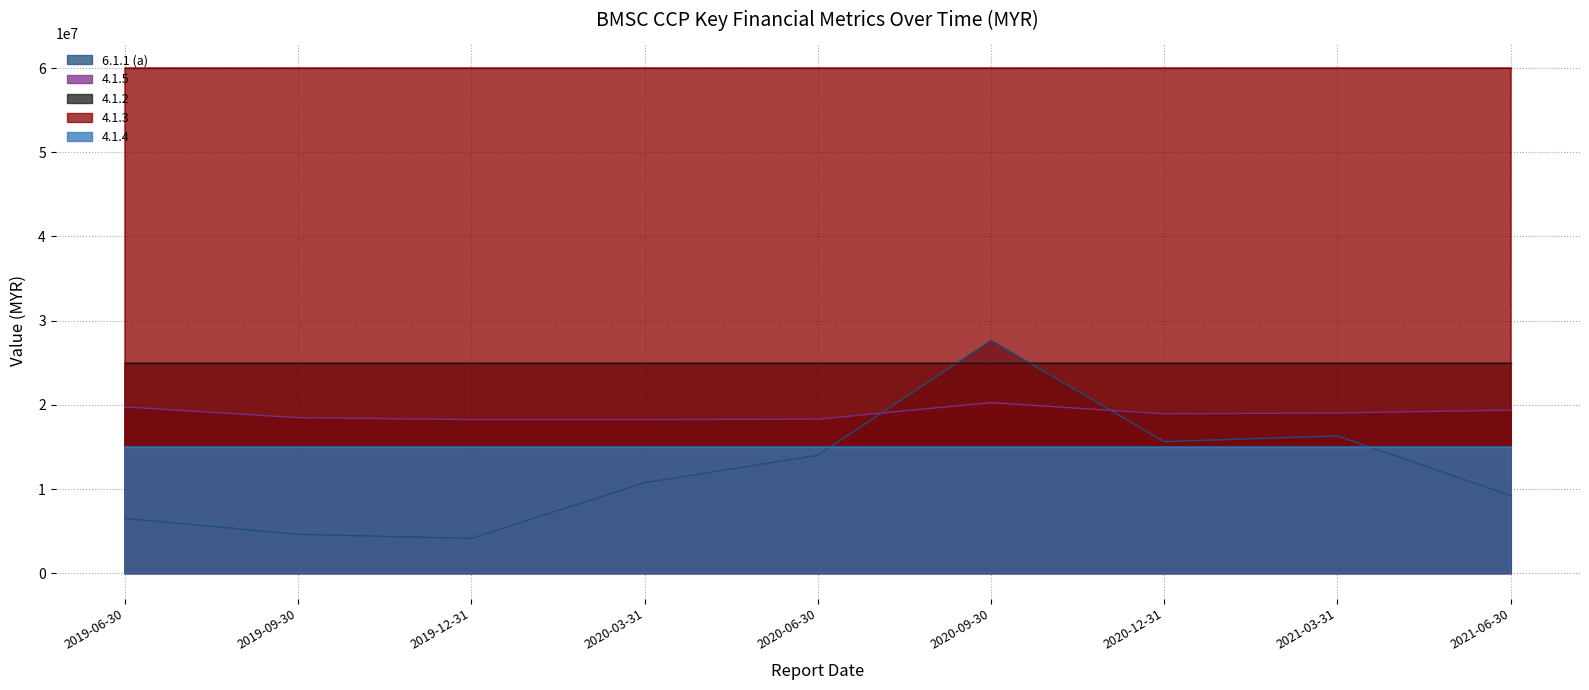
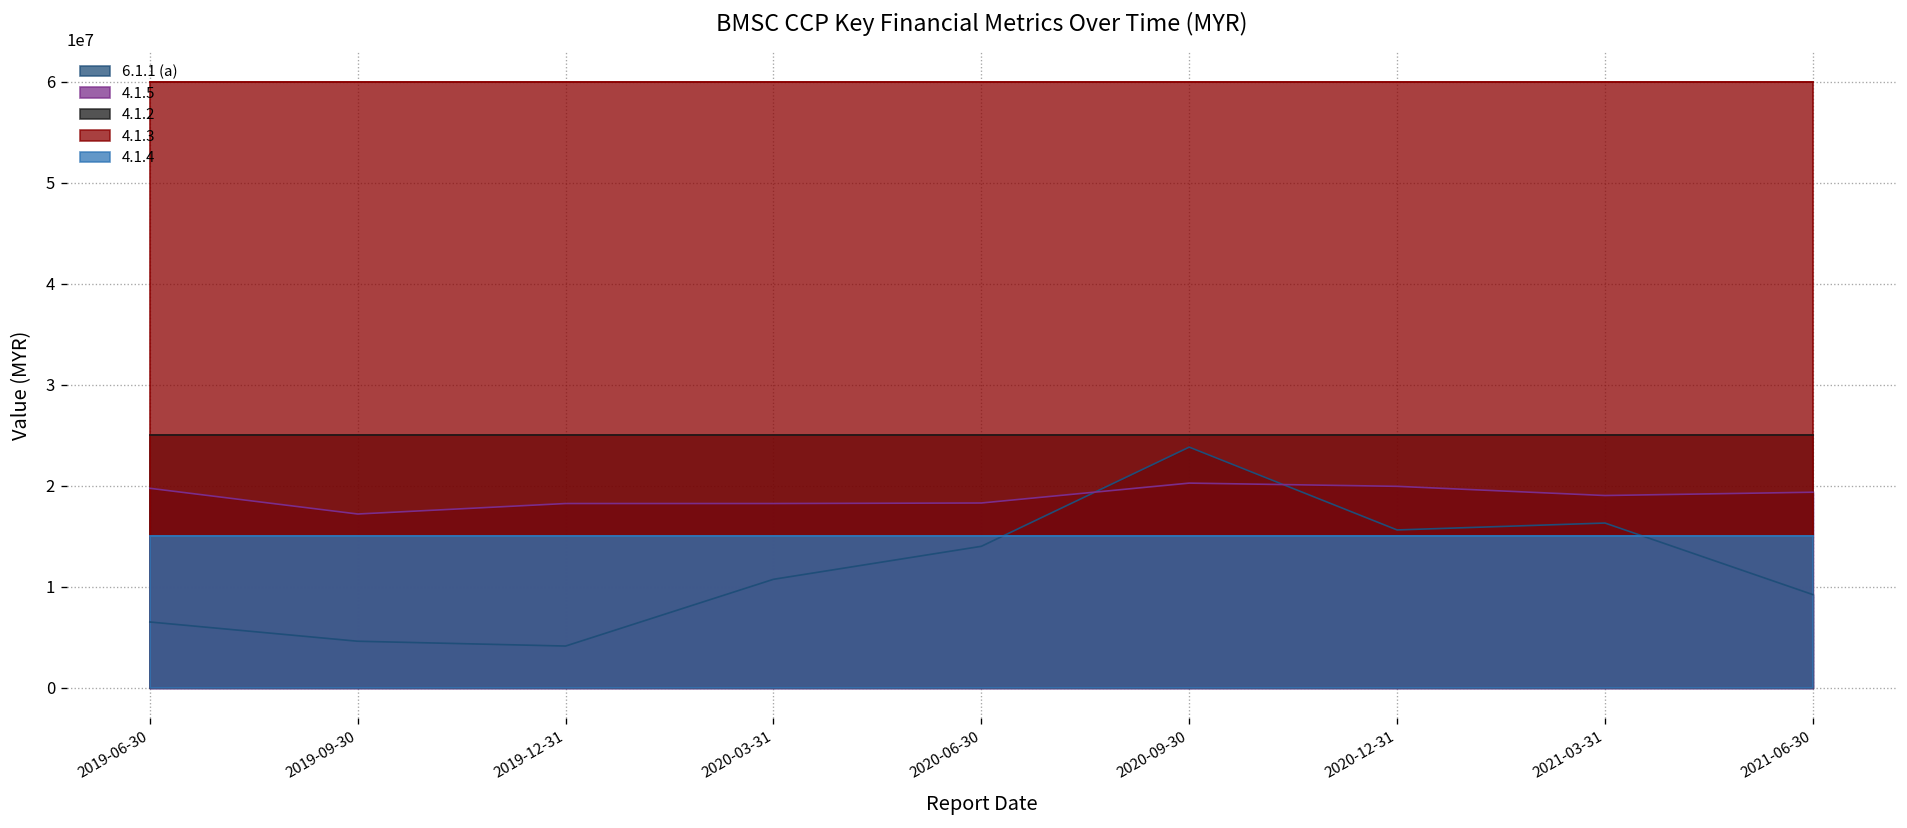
4.1.5, 2019-09-30: 18000000 -> 17000000
6.1.1 (a), 2020-09-30: 28000000 -> 24000000
4.1.5, 2020-12-31: 19000000 -> 20000000
